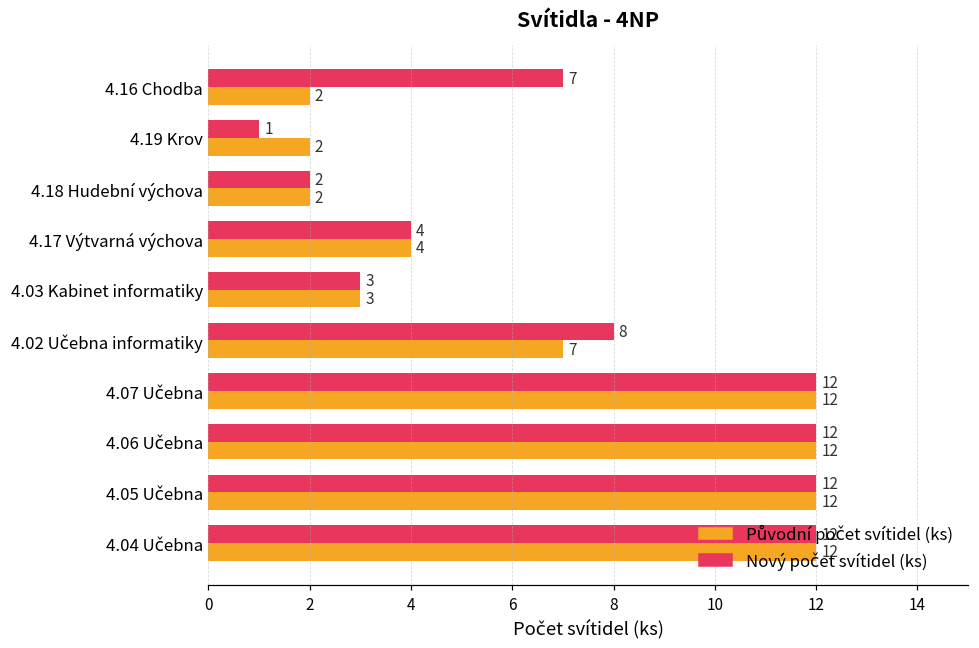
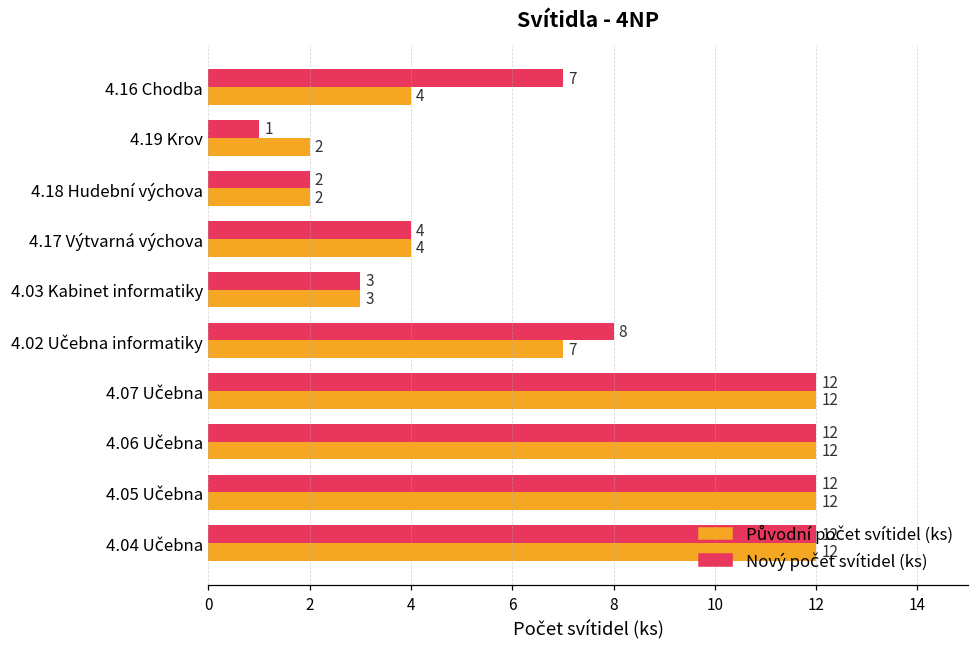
Původní počet svítidel (ks), 4.16 Chodba: 2 -> 4
